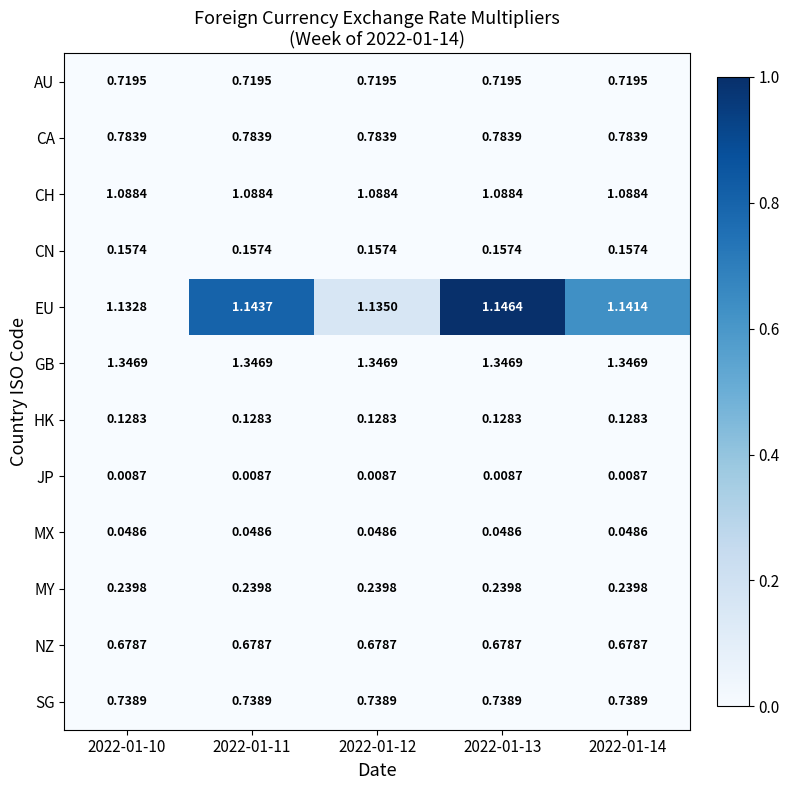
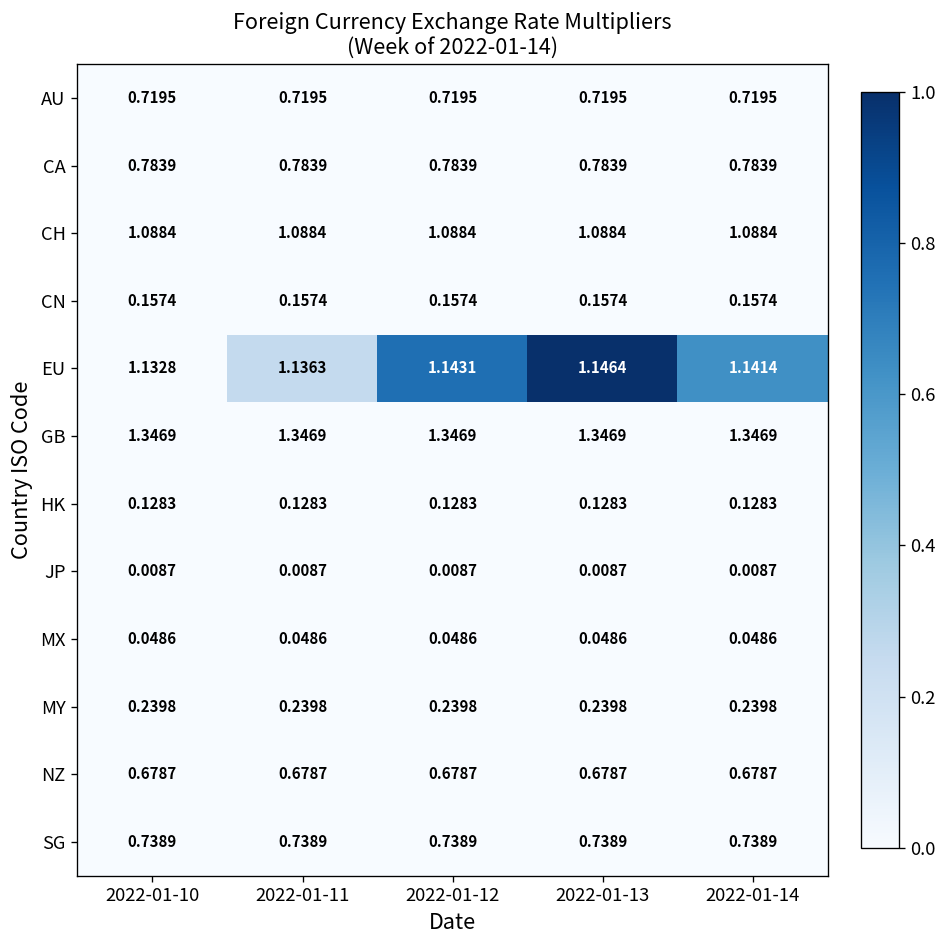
EU, 2022-01-11: 1.1437 -> 1.1363
EU, 2022-01-12: 1.1350 -> 1.1431
